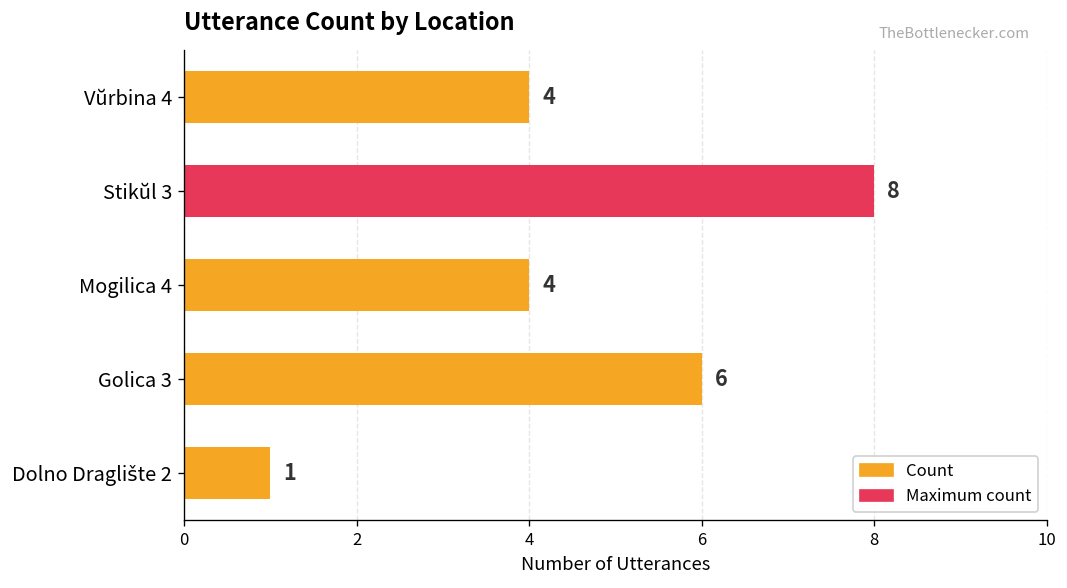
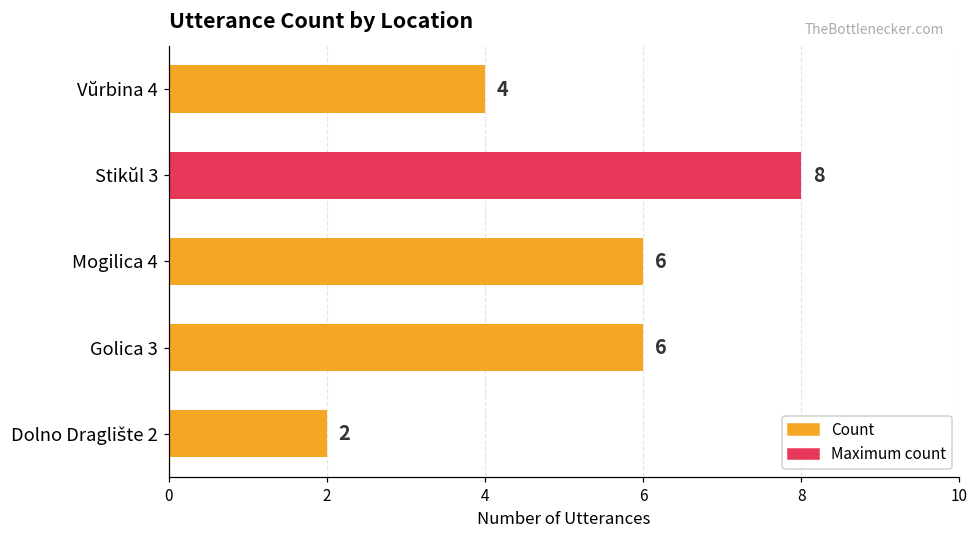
Mogilica 4: 4 -> 6
Dolno Draglište 2: 1 -> 2
